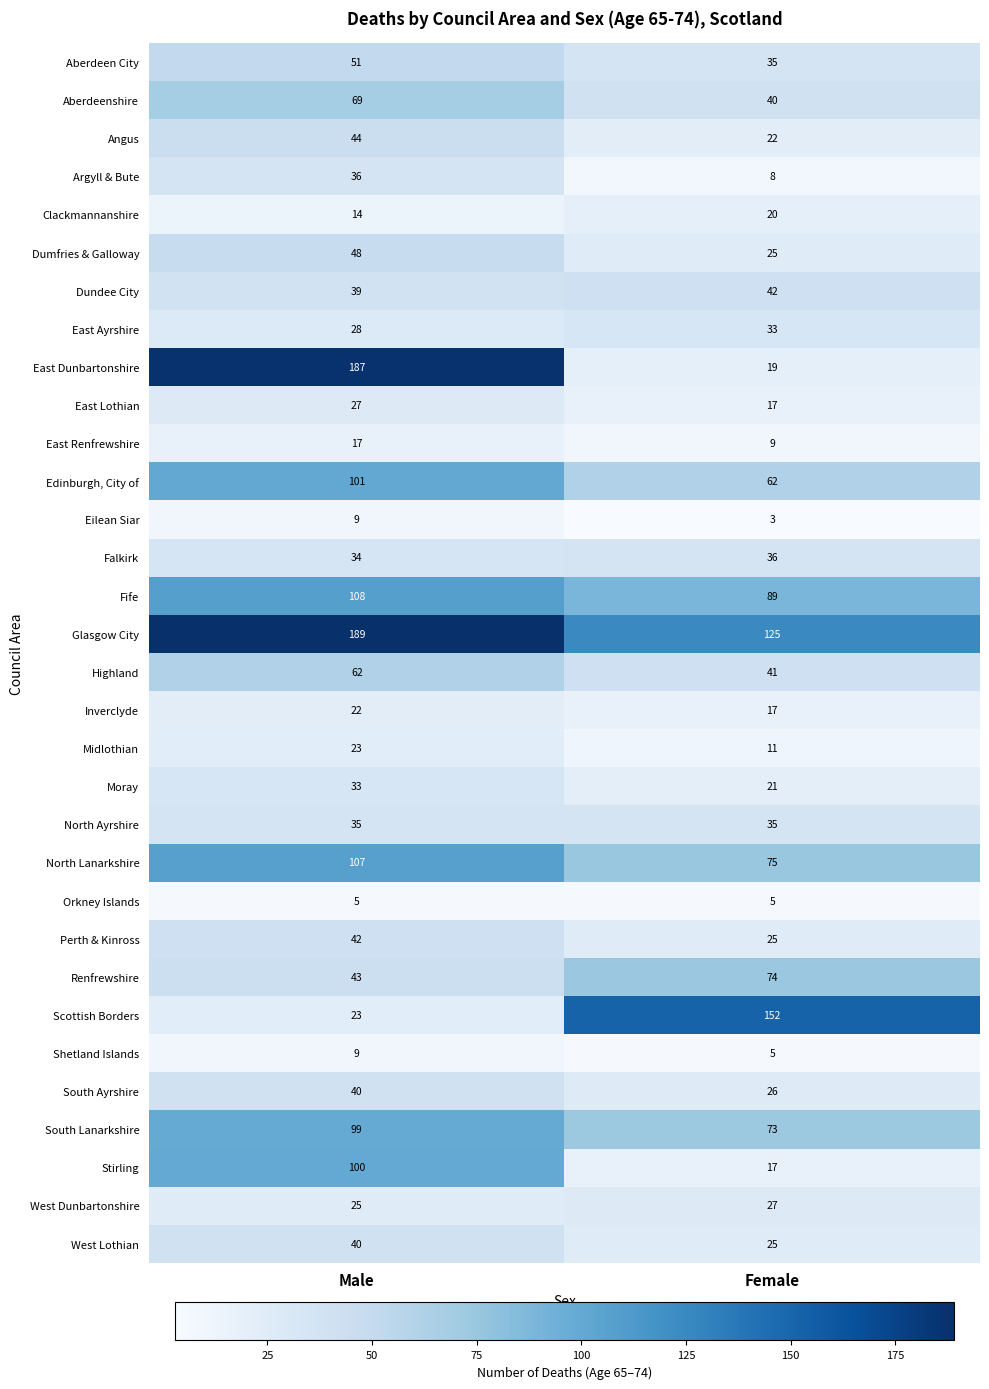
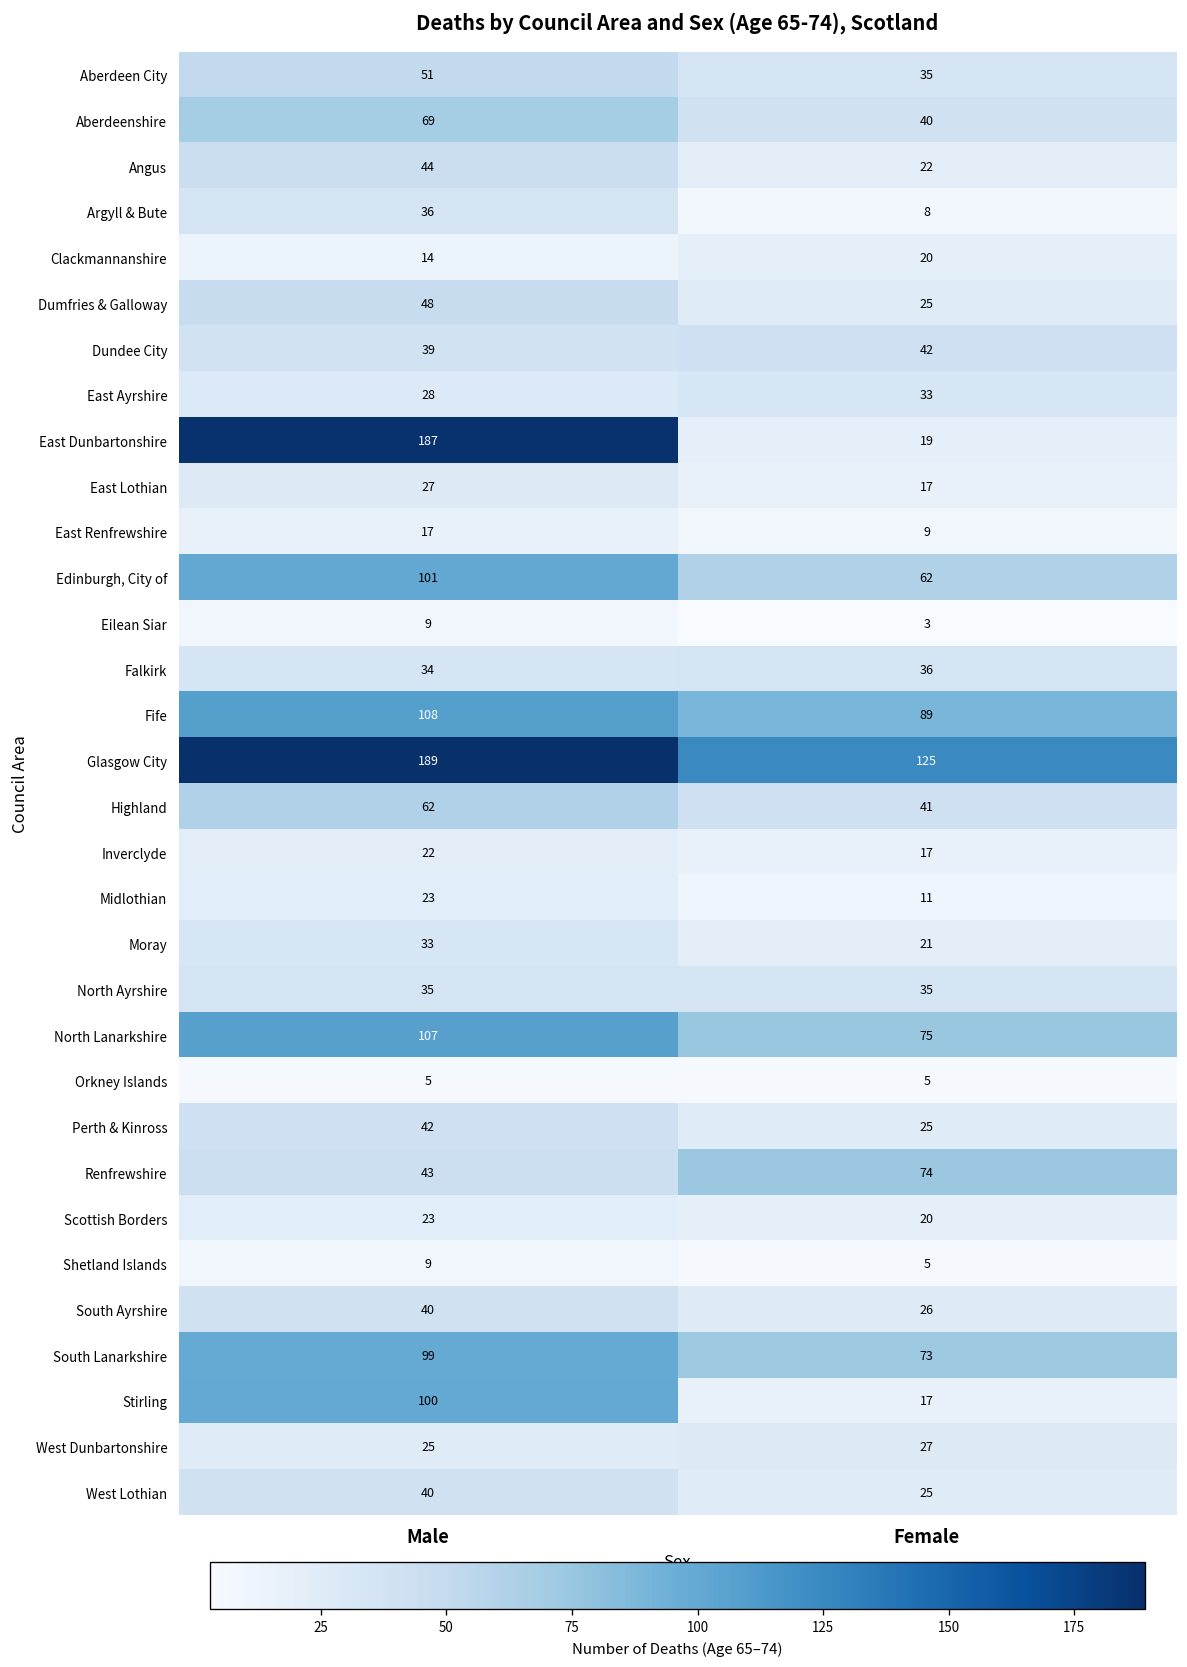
Scottish Borders, Female: 152 -> 20
